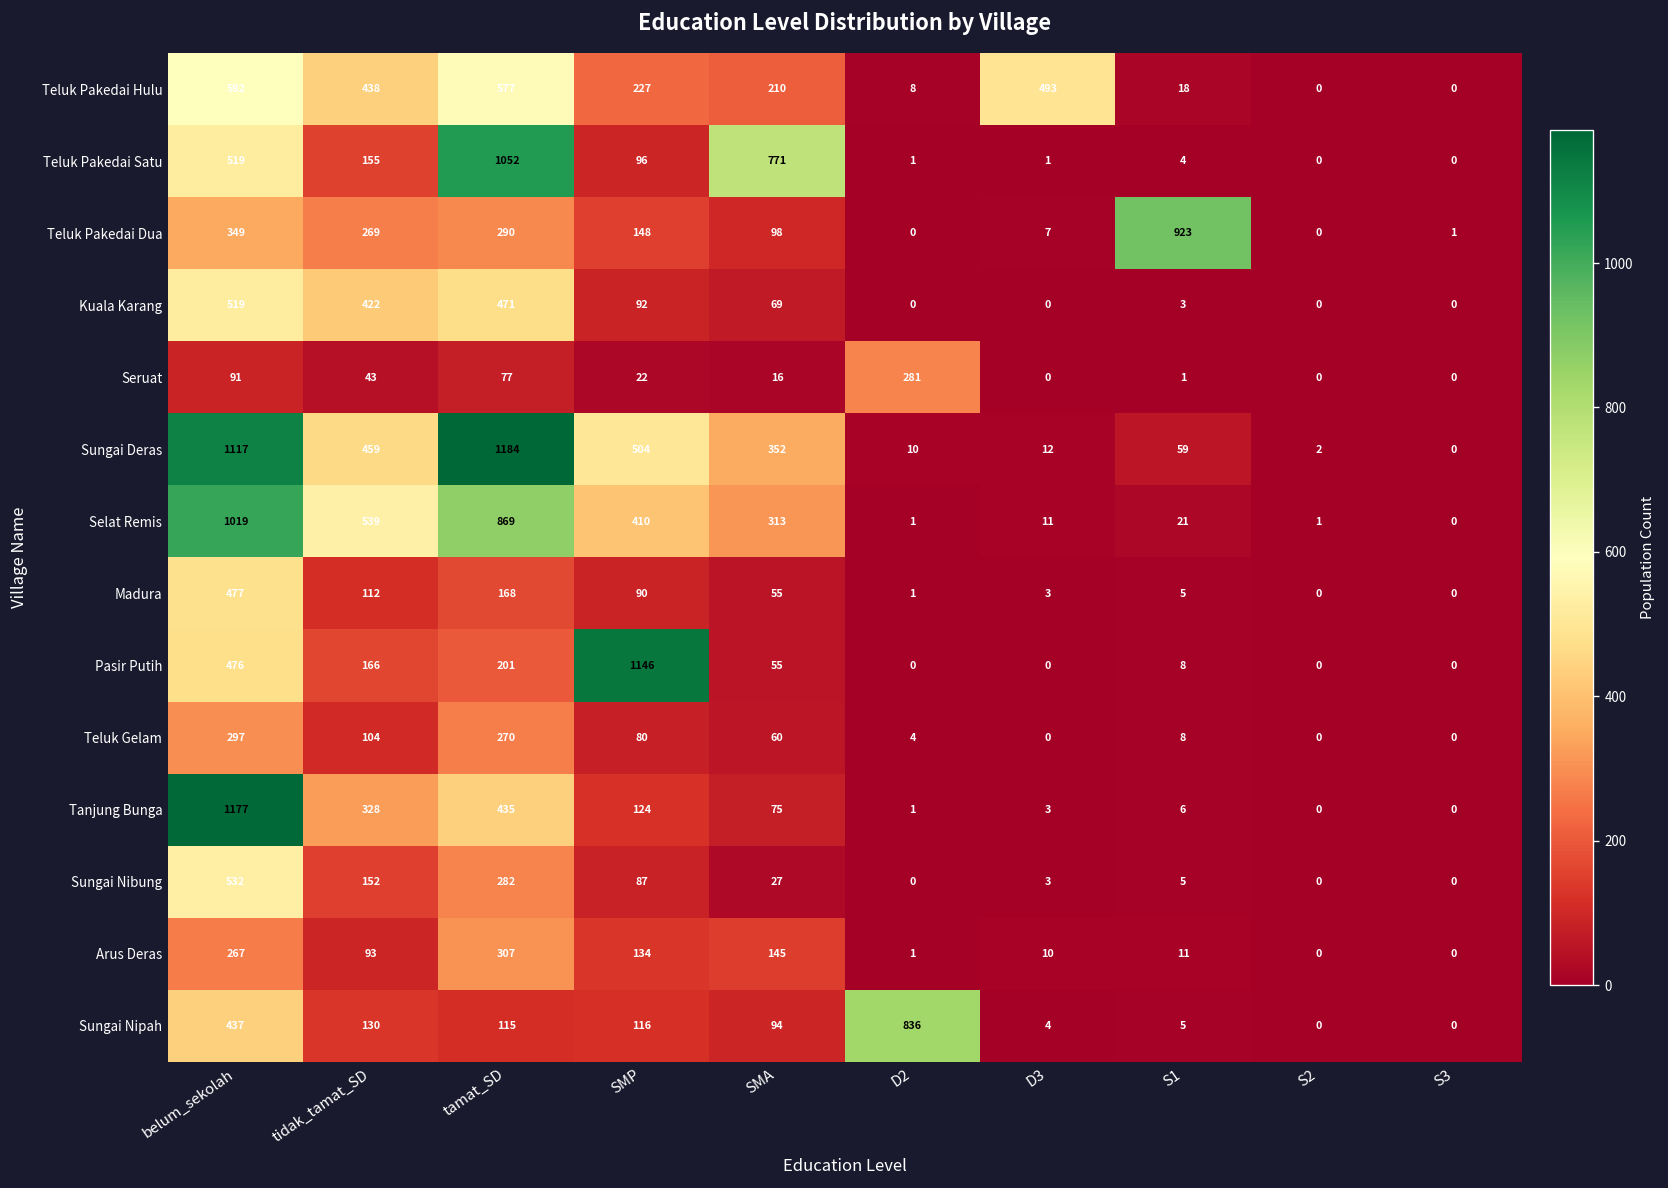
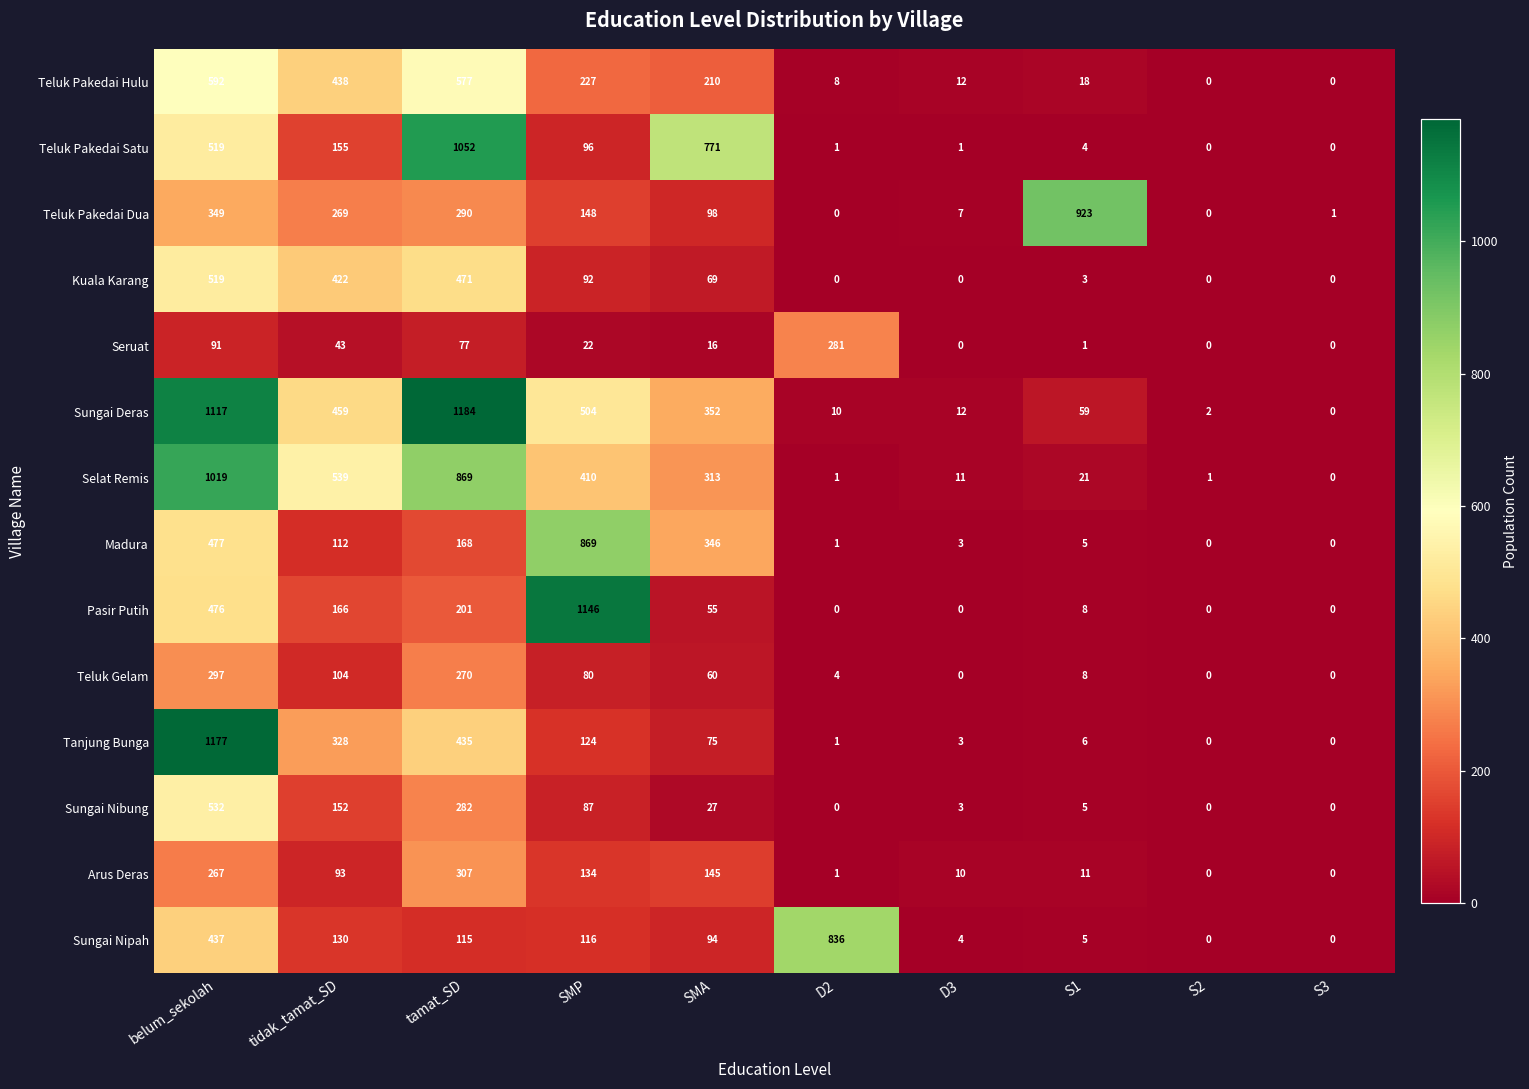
Teluk Pakedai Hulu, D3: 493 -> 12
Madura, SMP: 90 -> 869
Madura, SMA: 55 -> 346
